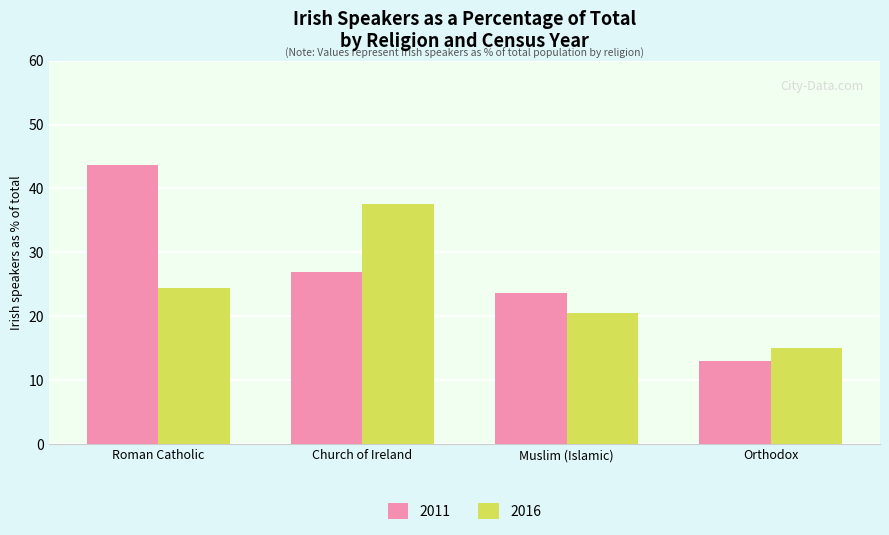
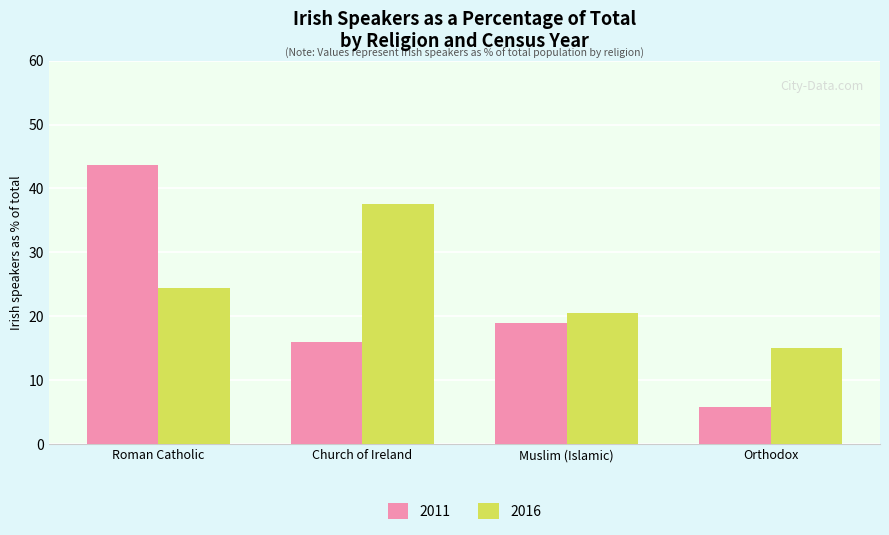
2011, Church of Ireland: 27 -> 16
2011, Muslim (Islamic): 24 -> 19
2011, Orthodox: 13 -> 6
